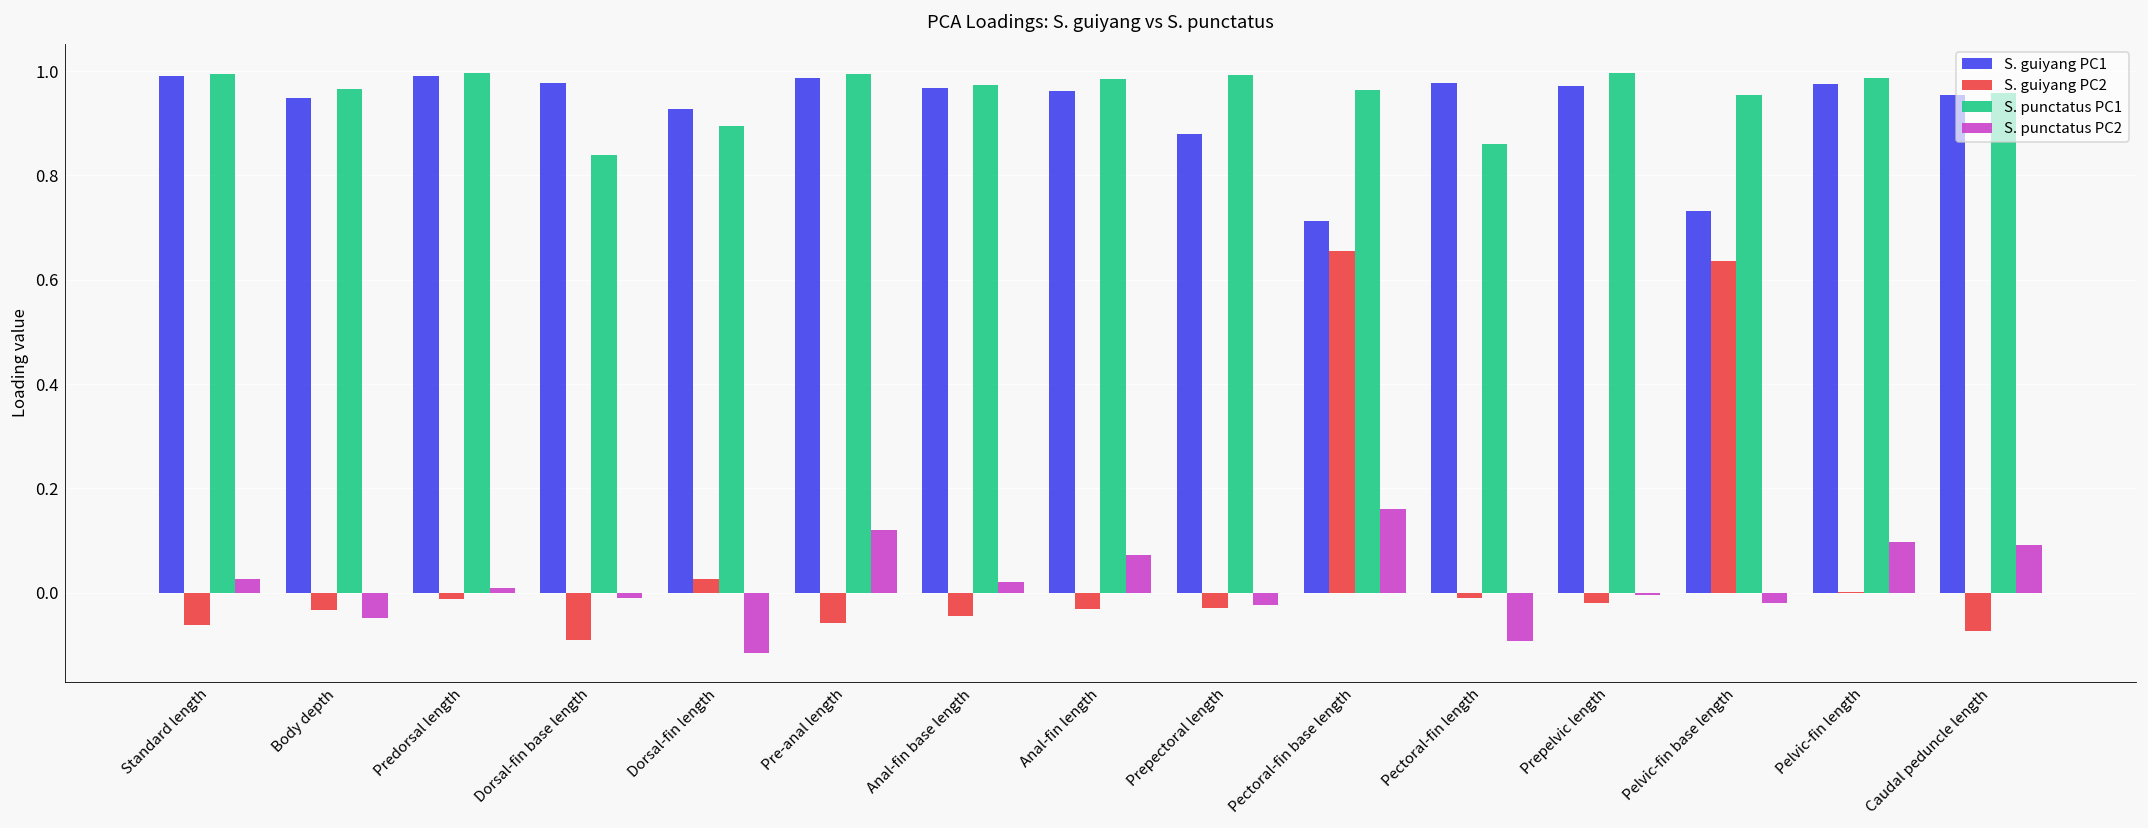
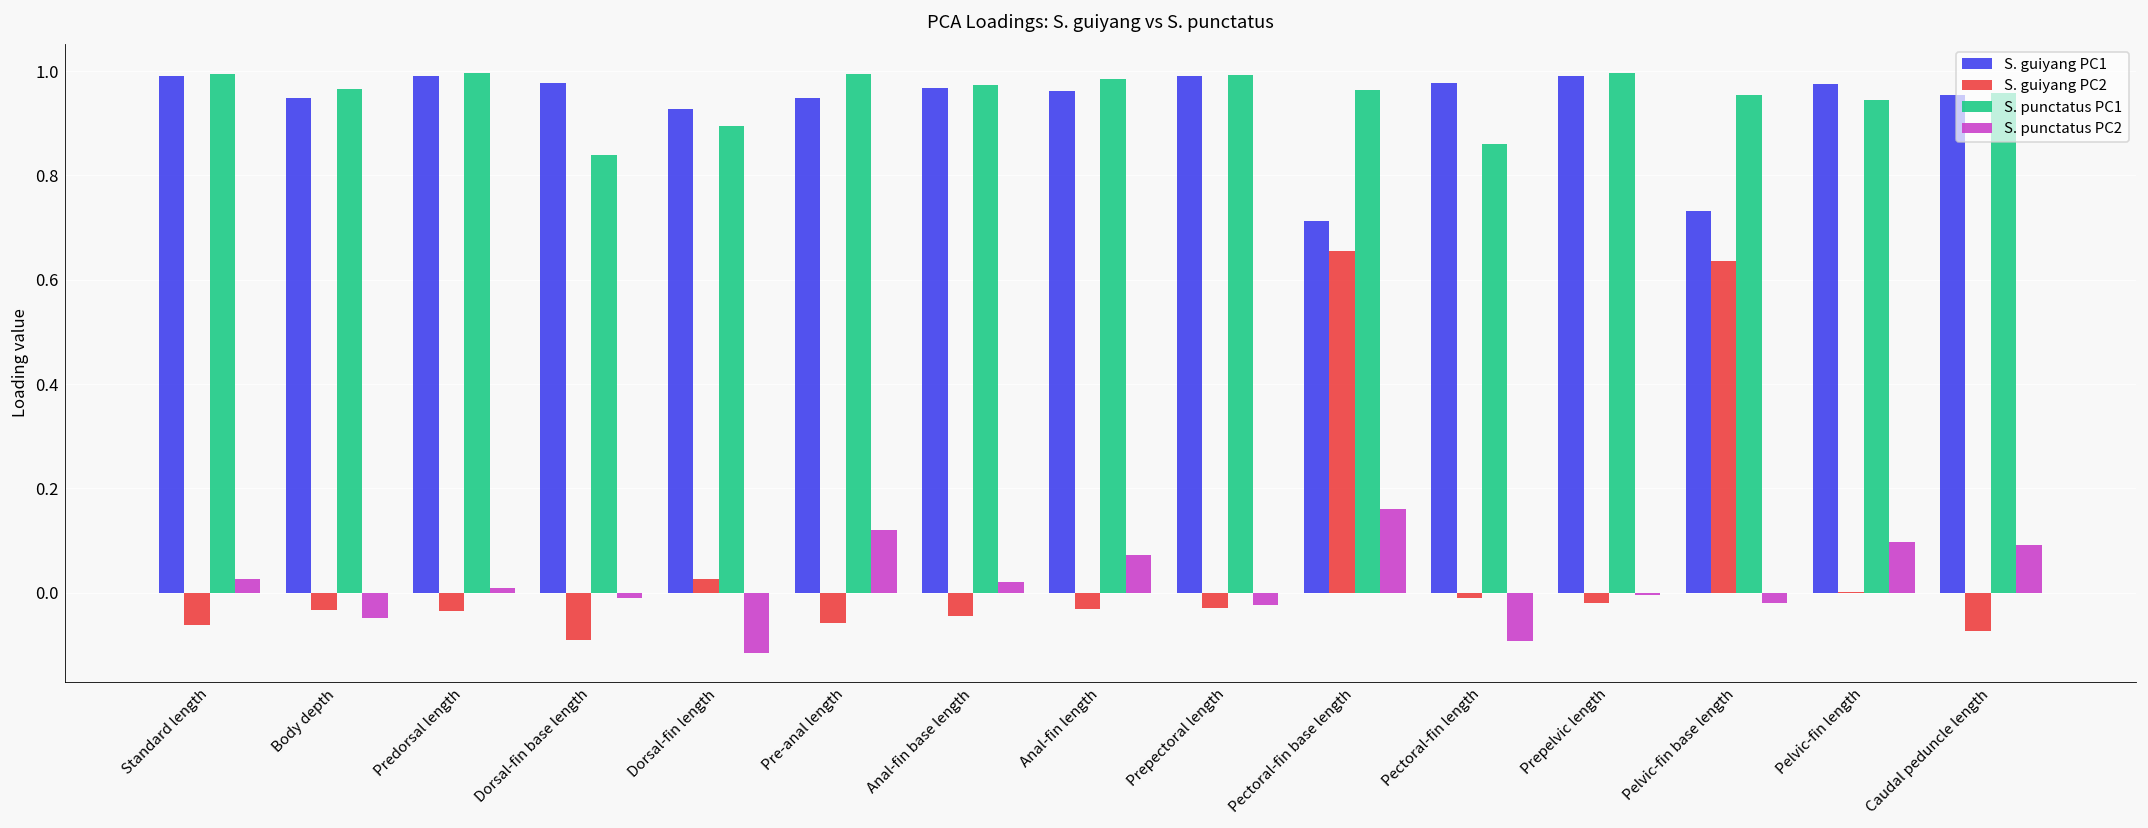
S. guiyang PC2, Predorsal length: -0.01 -> -0.04
S. guiyang PC1, Pre-anal length: 0.99 -> 0.95
S. guiyang PC1, Prepectoral length: 0.88 -> 0.99
S. guiyang PC1, Prepelvic length: 0.97 -> 0.99
S. punctatus PC1, Pelvic-fin length: 0.99 -> 0.94
